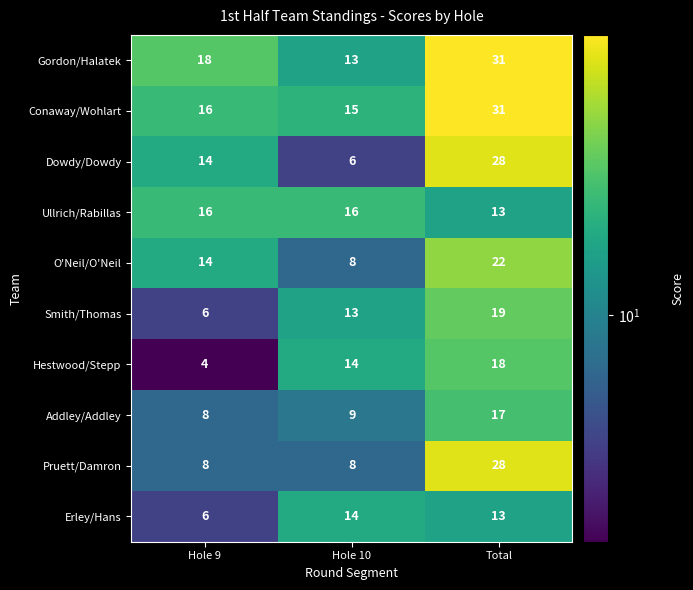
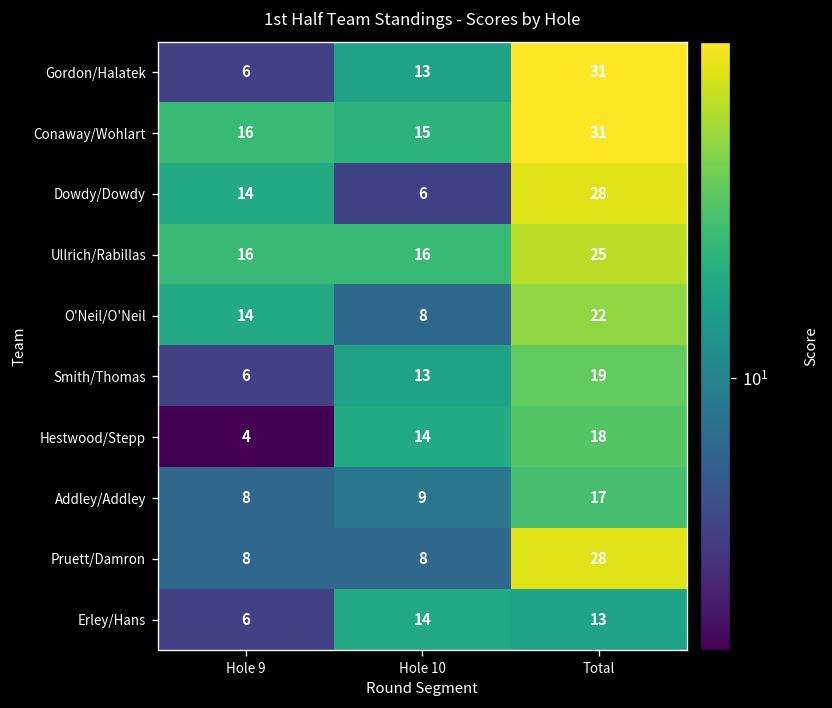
Gordon/Halatek, Hole 9: 18 -> 6
Ullrich/Rabillas, Total: 13 -> 25
